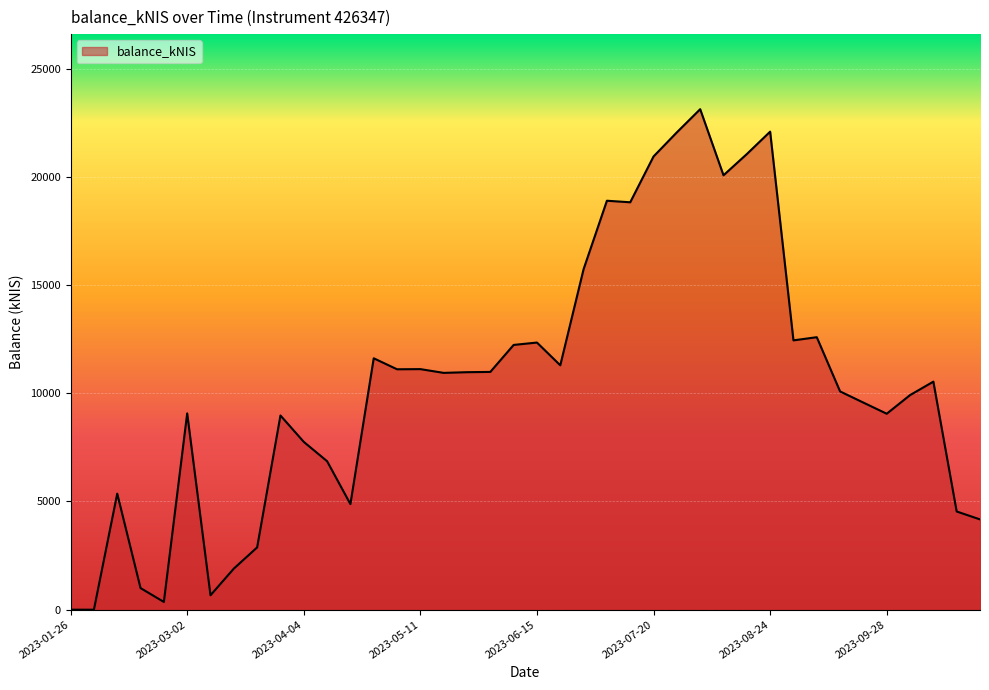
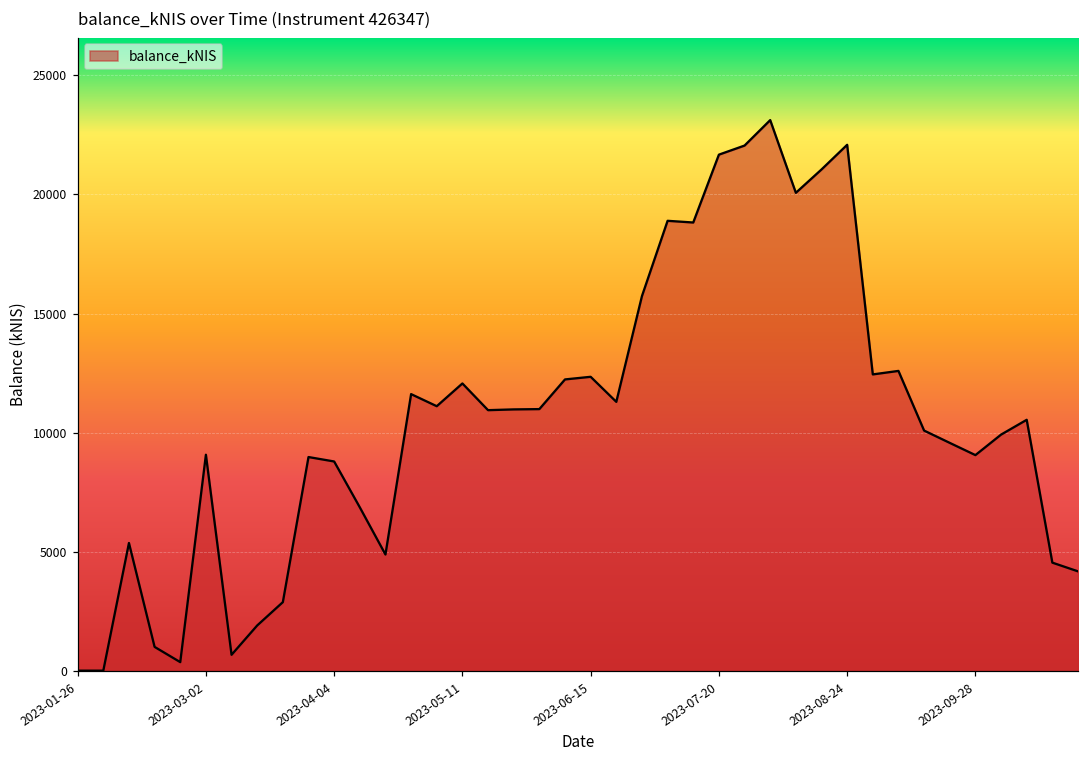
2023-04-04: 7800 -> 8800
2023-05-11: 11100 -> 12100
2023-07-20: 20900 -> 21700
